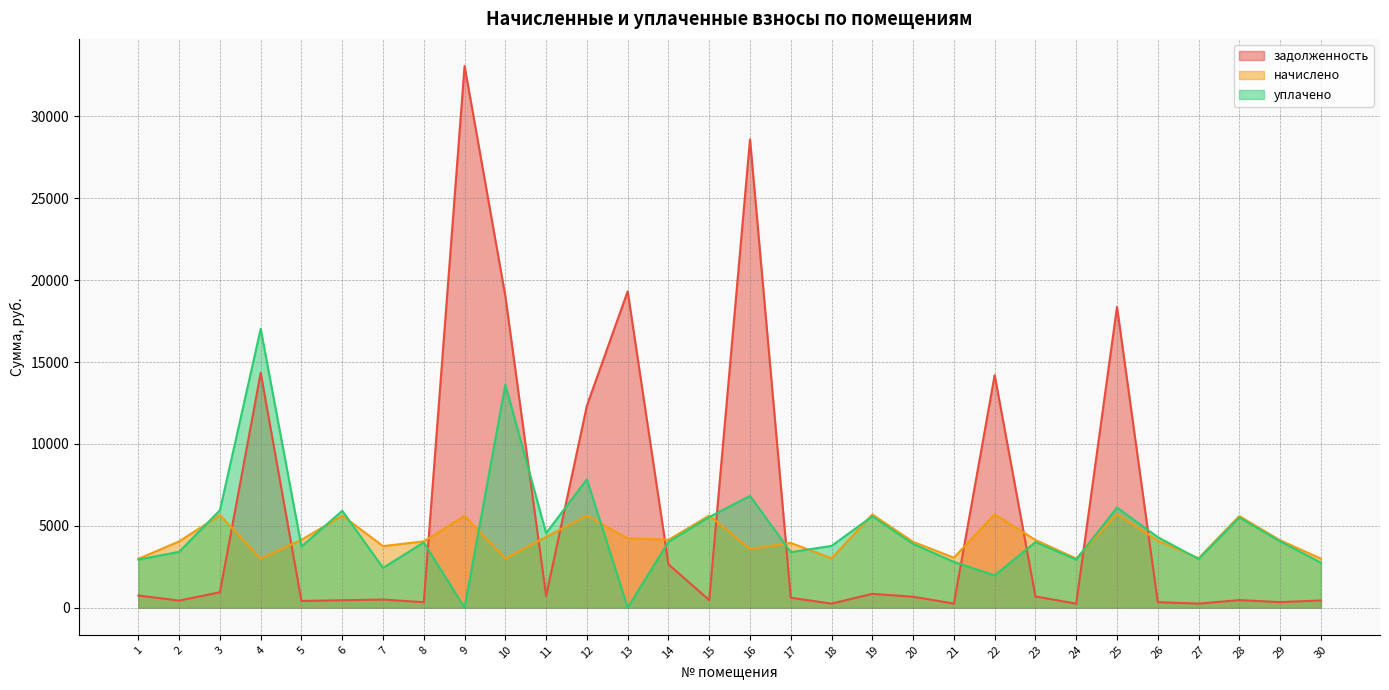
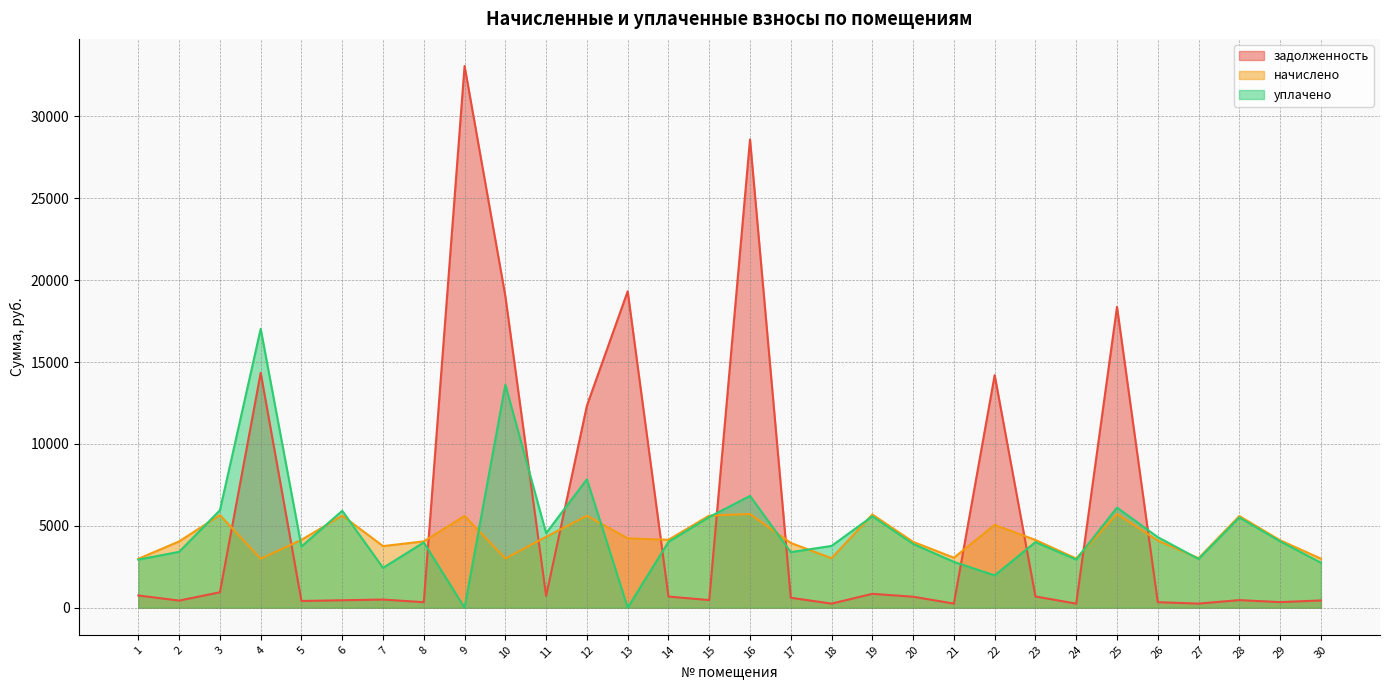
задолженность, 14: 2600 -> 700
начислено, 16: 3600 -> 5700
начислено, 22: 5700 -> 5100
